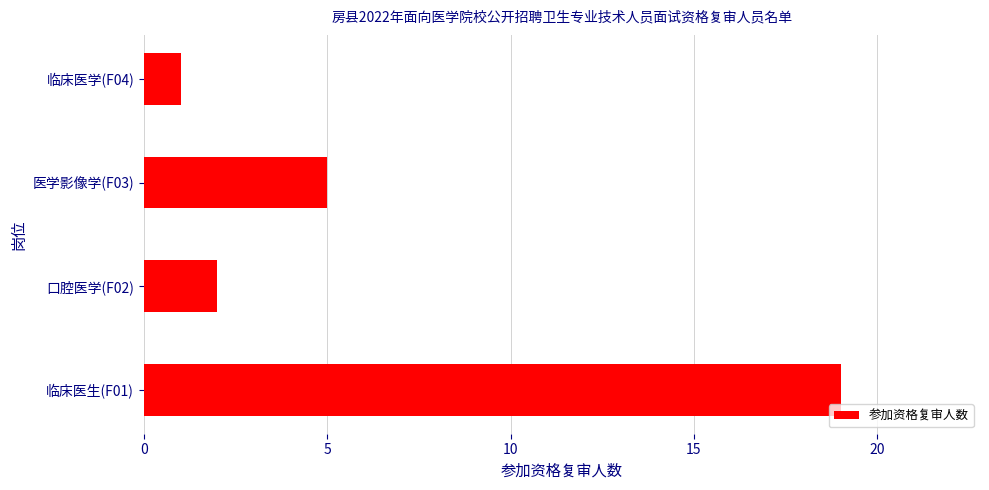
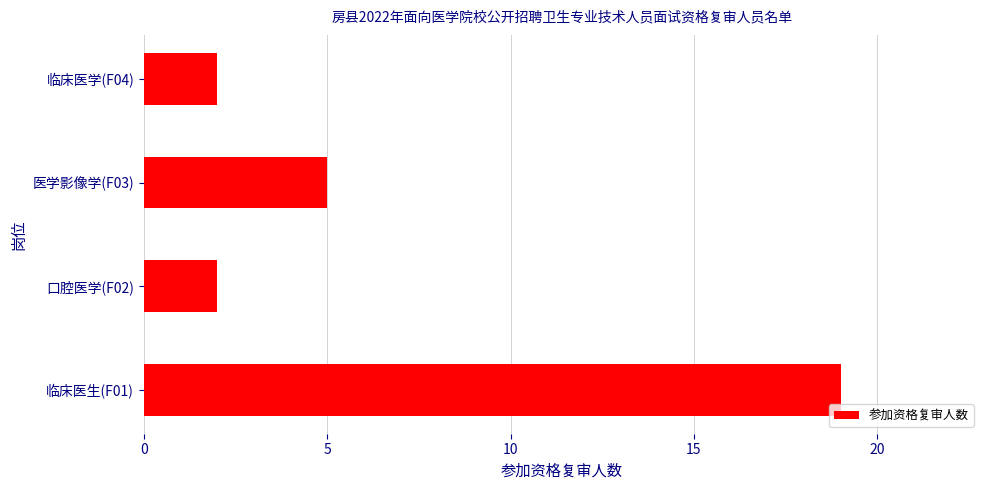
临床医学(F04): 1 -> 2
